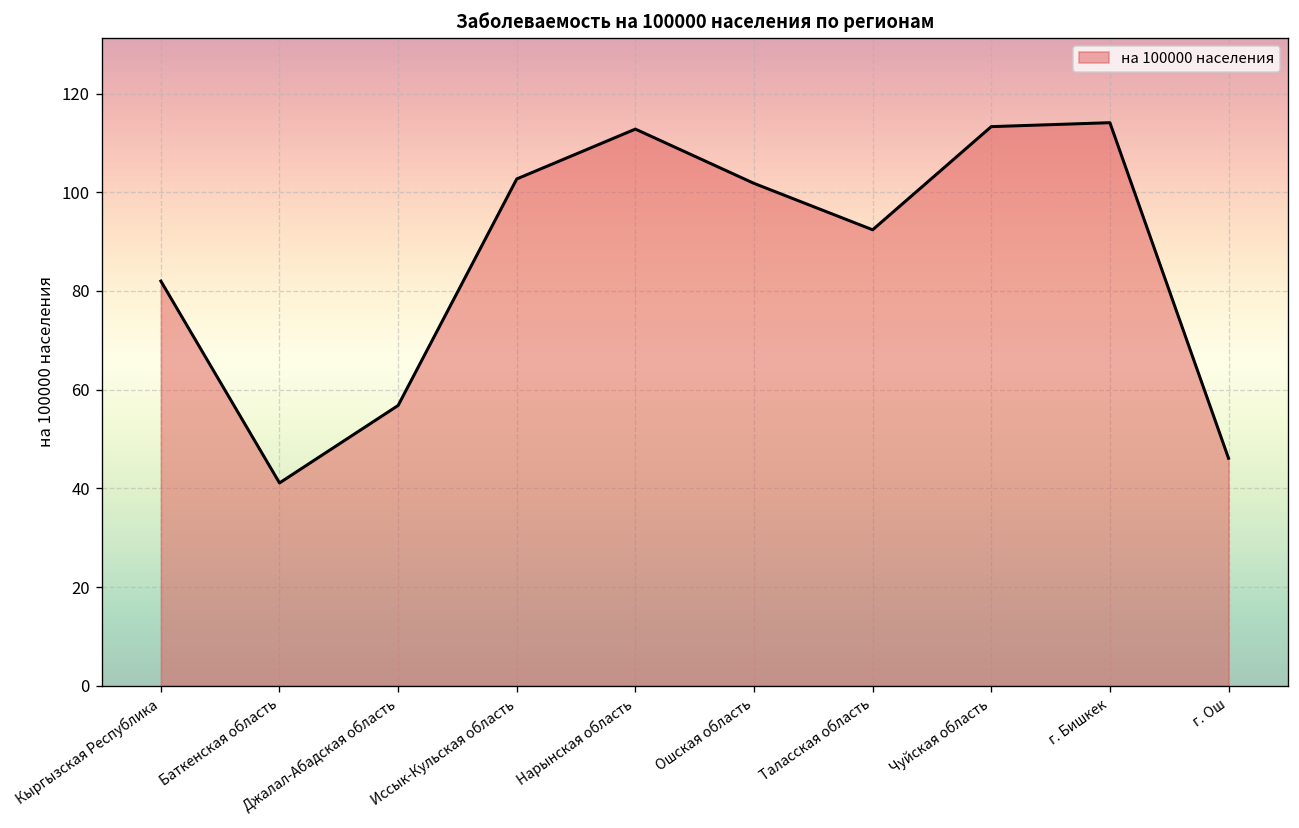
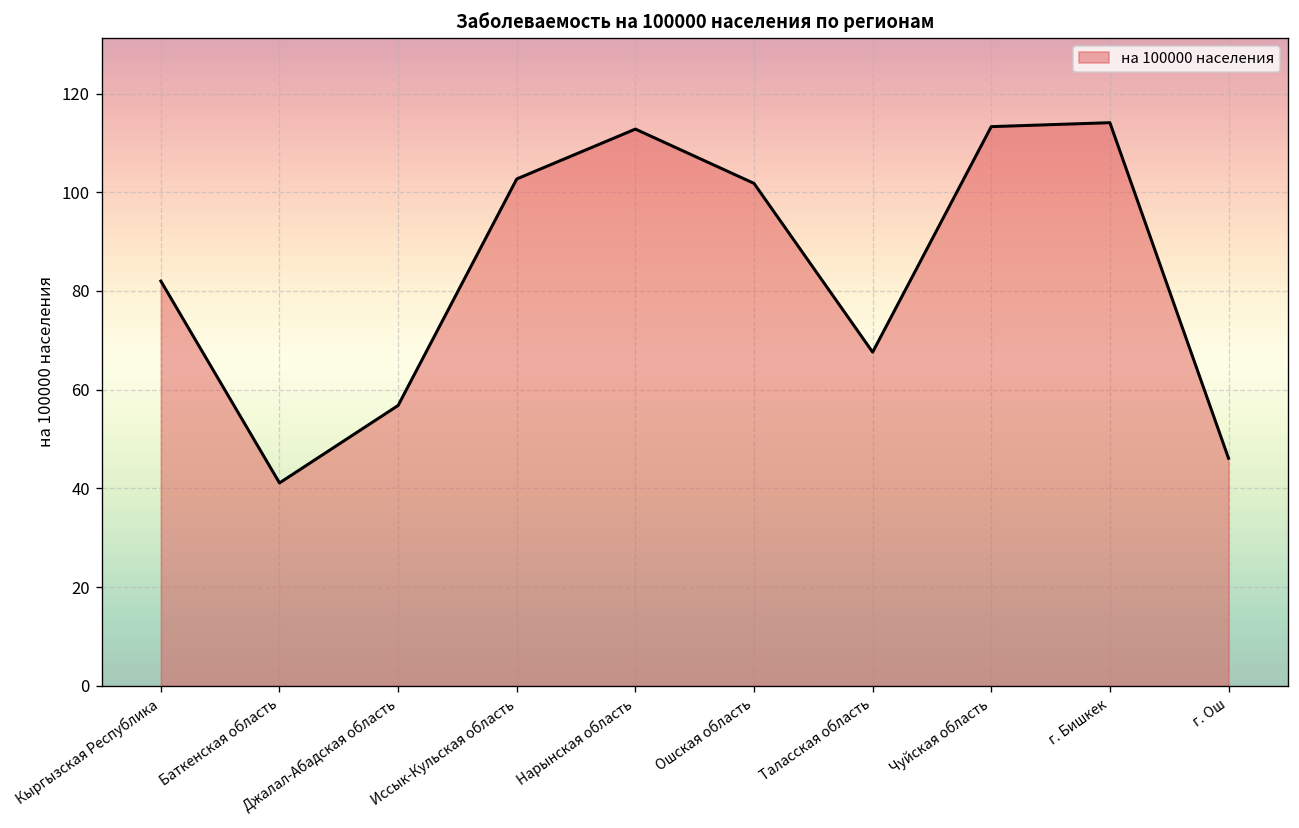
Таласская область: 92 -> 68
